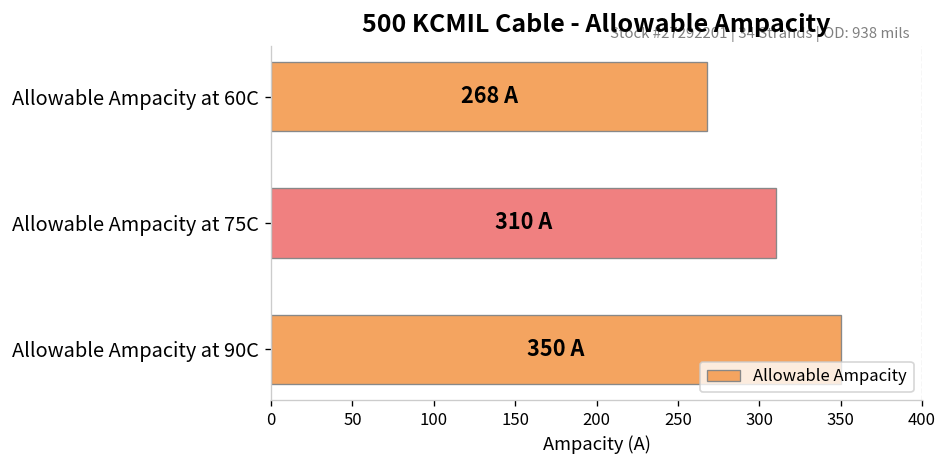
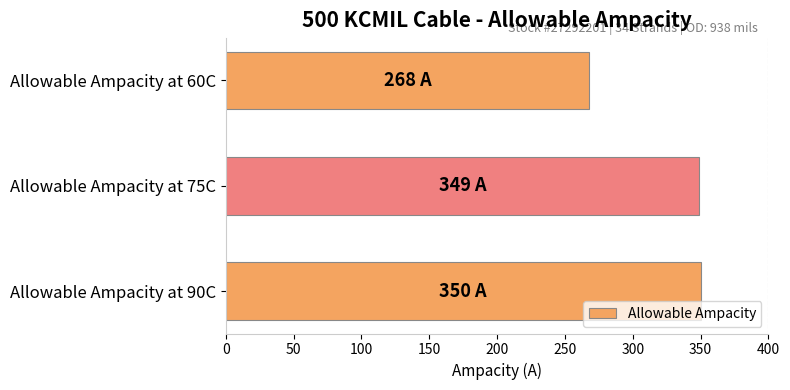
Allowable Ampacity at 75C: 310 -> 349
